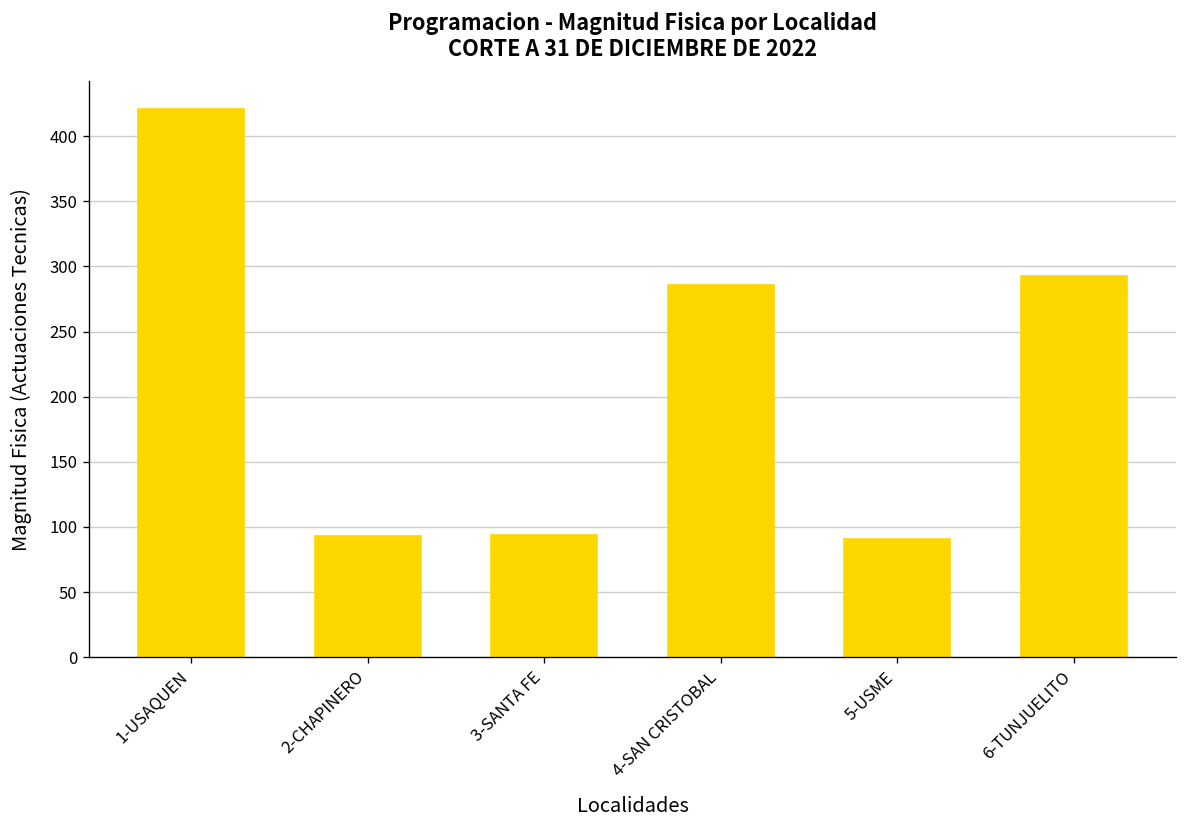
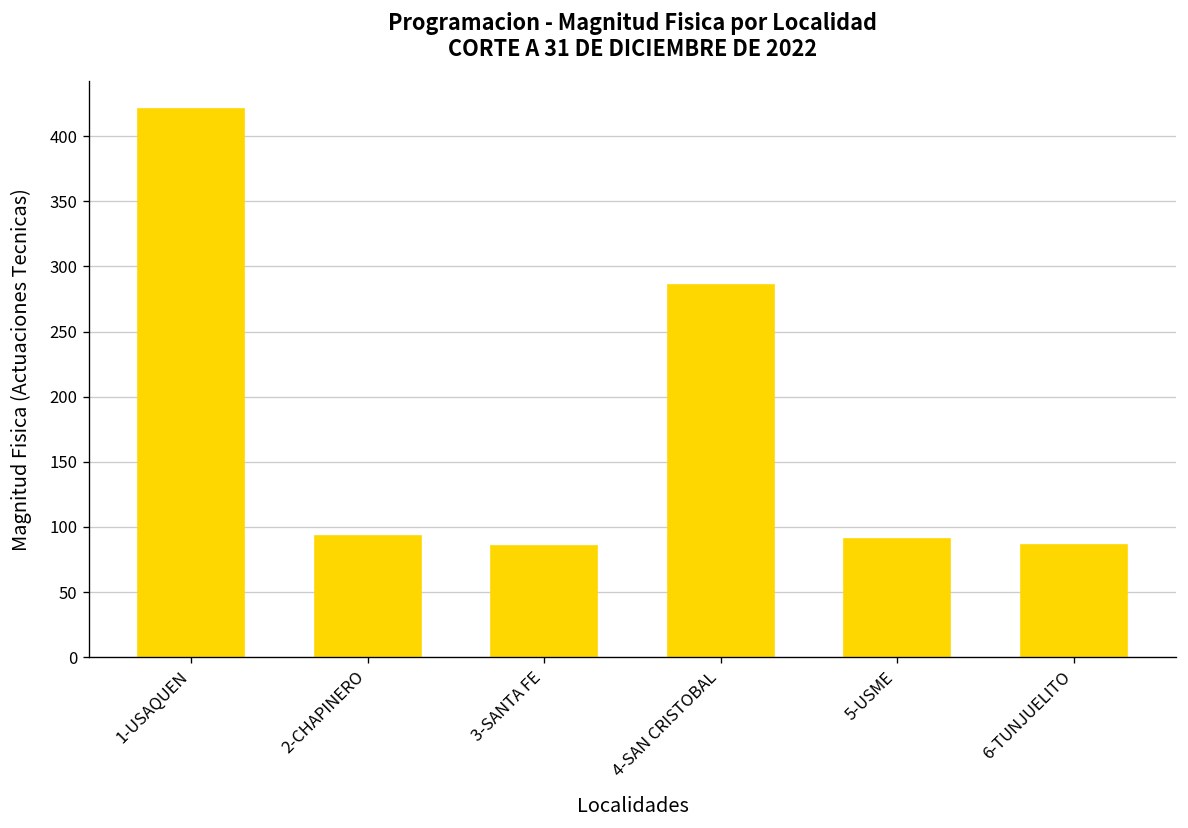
3-SANTA FE: 94 -> 85
6-TUNJUELITO: 293 -> 86
